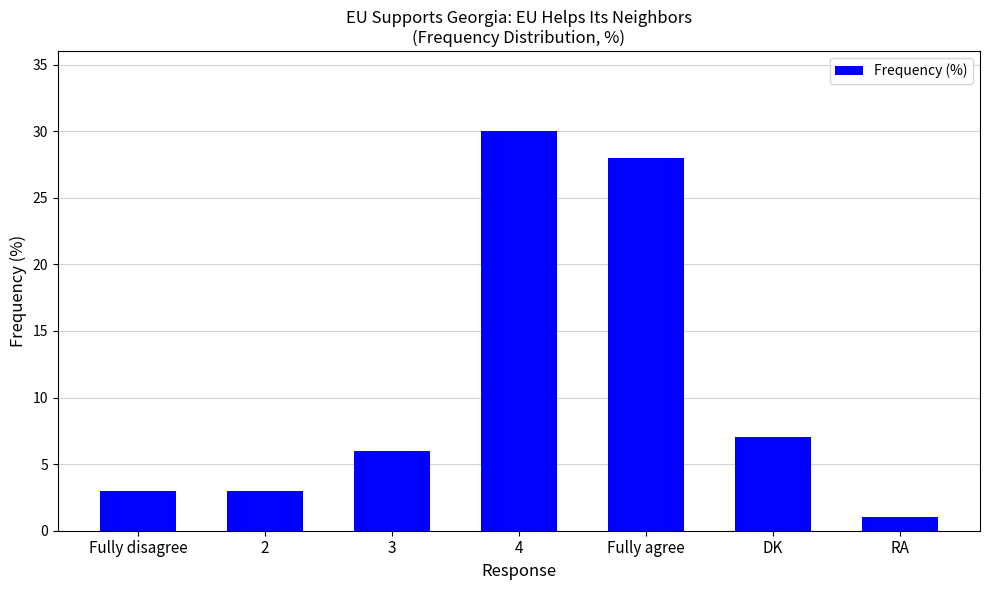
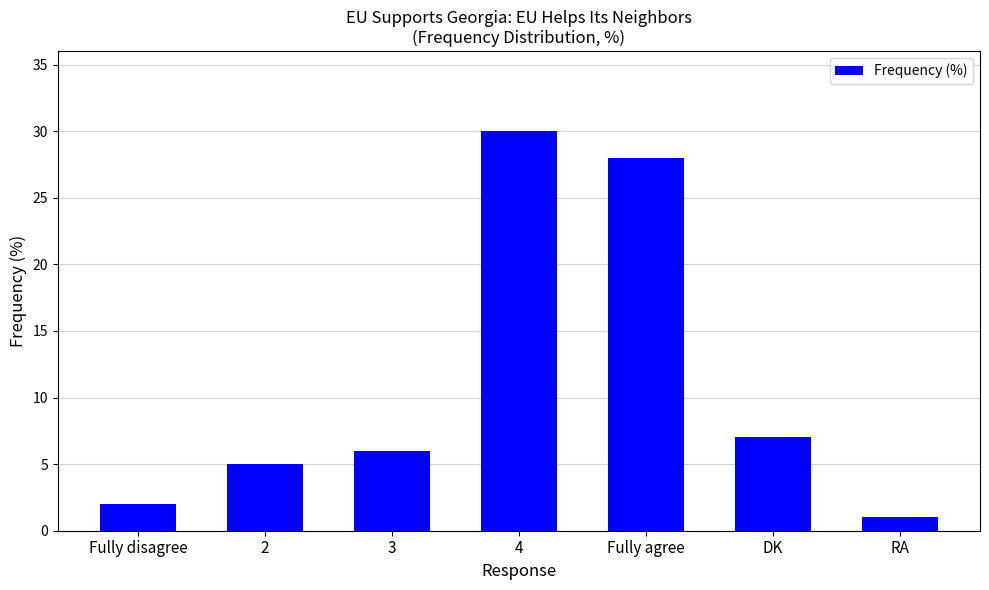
Fully disagree: 3 -> 2
2: 3 -> 5
